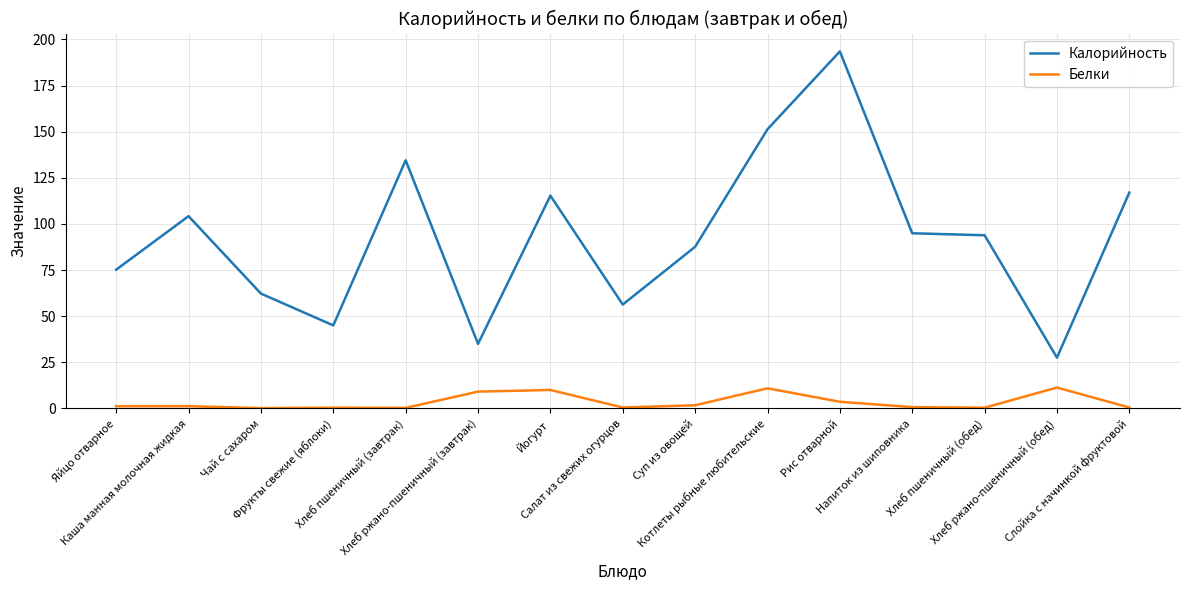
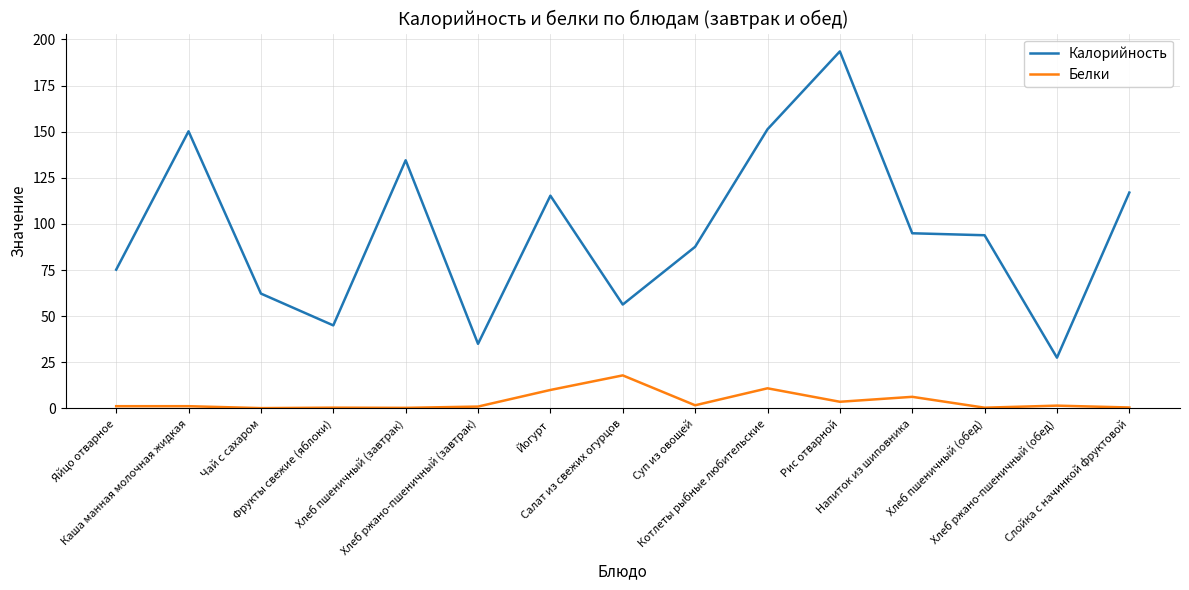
Калорийность, Каша манная молочная жидкая: 104 -> 150
Белки, Хлеб ржано-пшеничный (завтрак): 9 -> 1
Белки, Салат из свежих огурцов: 1 -> 18
Белки, Напиток из шиповника: 1 -> 6
Белки, Хлеб ржано-пшеничный (обед): 11 -> 2
